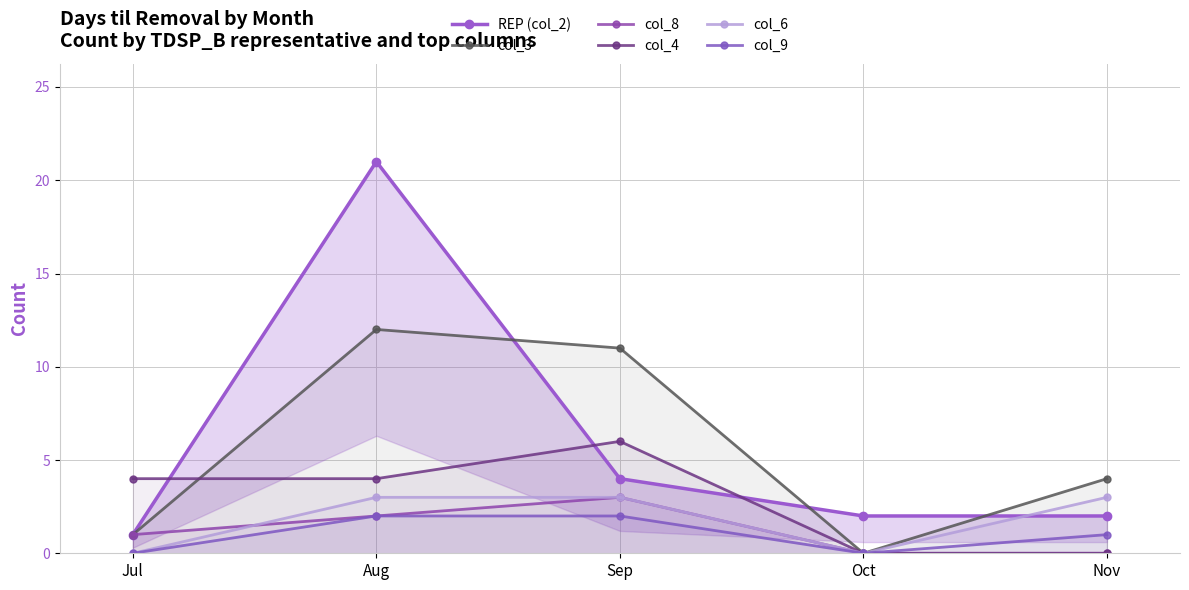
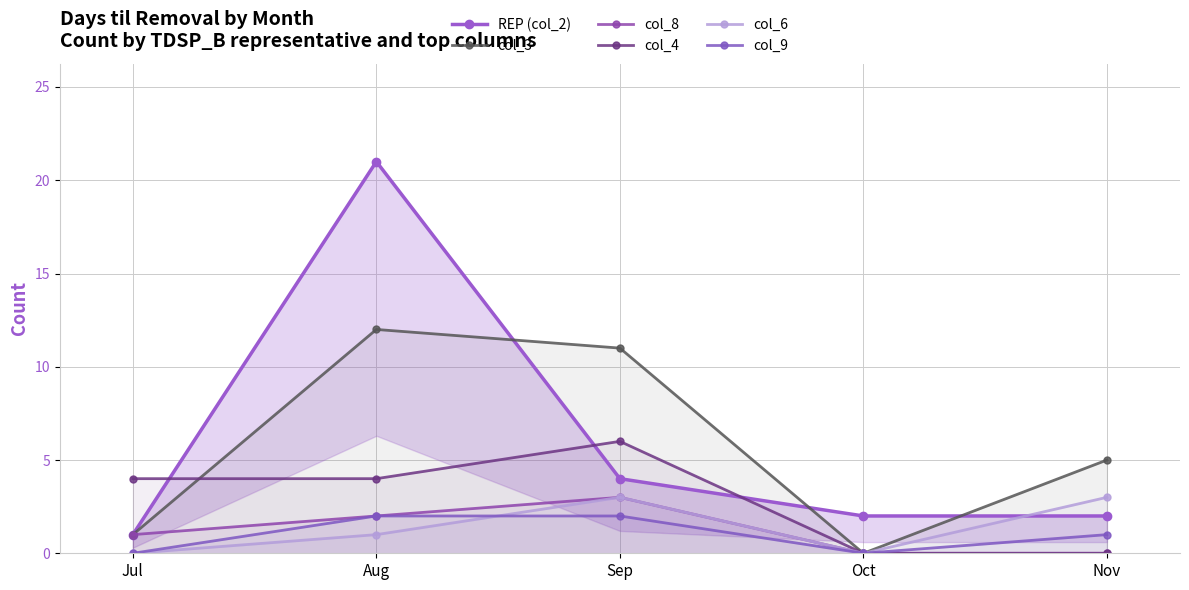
col_6, Aug: 3 -> 1
col_3, Nov: 4 -> 5
